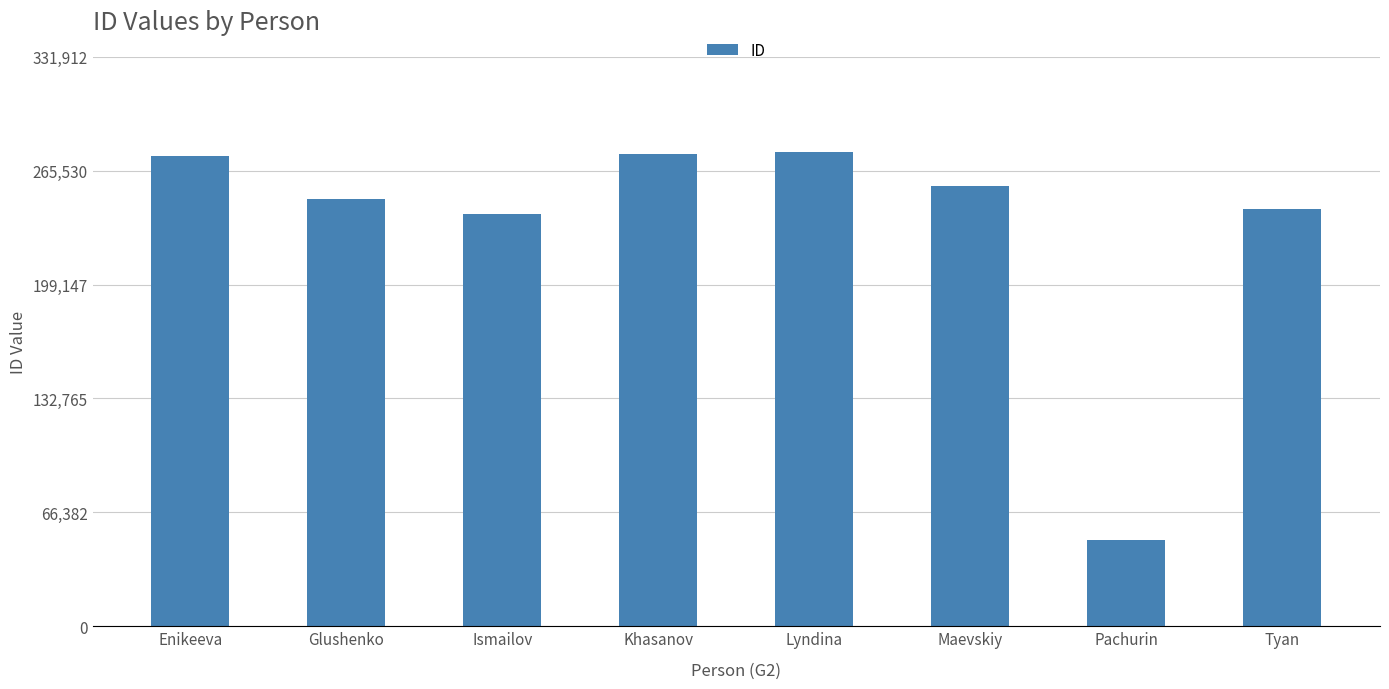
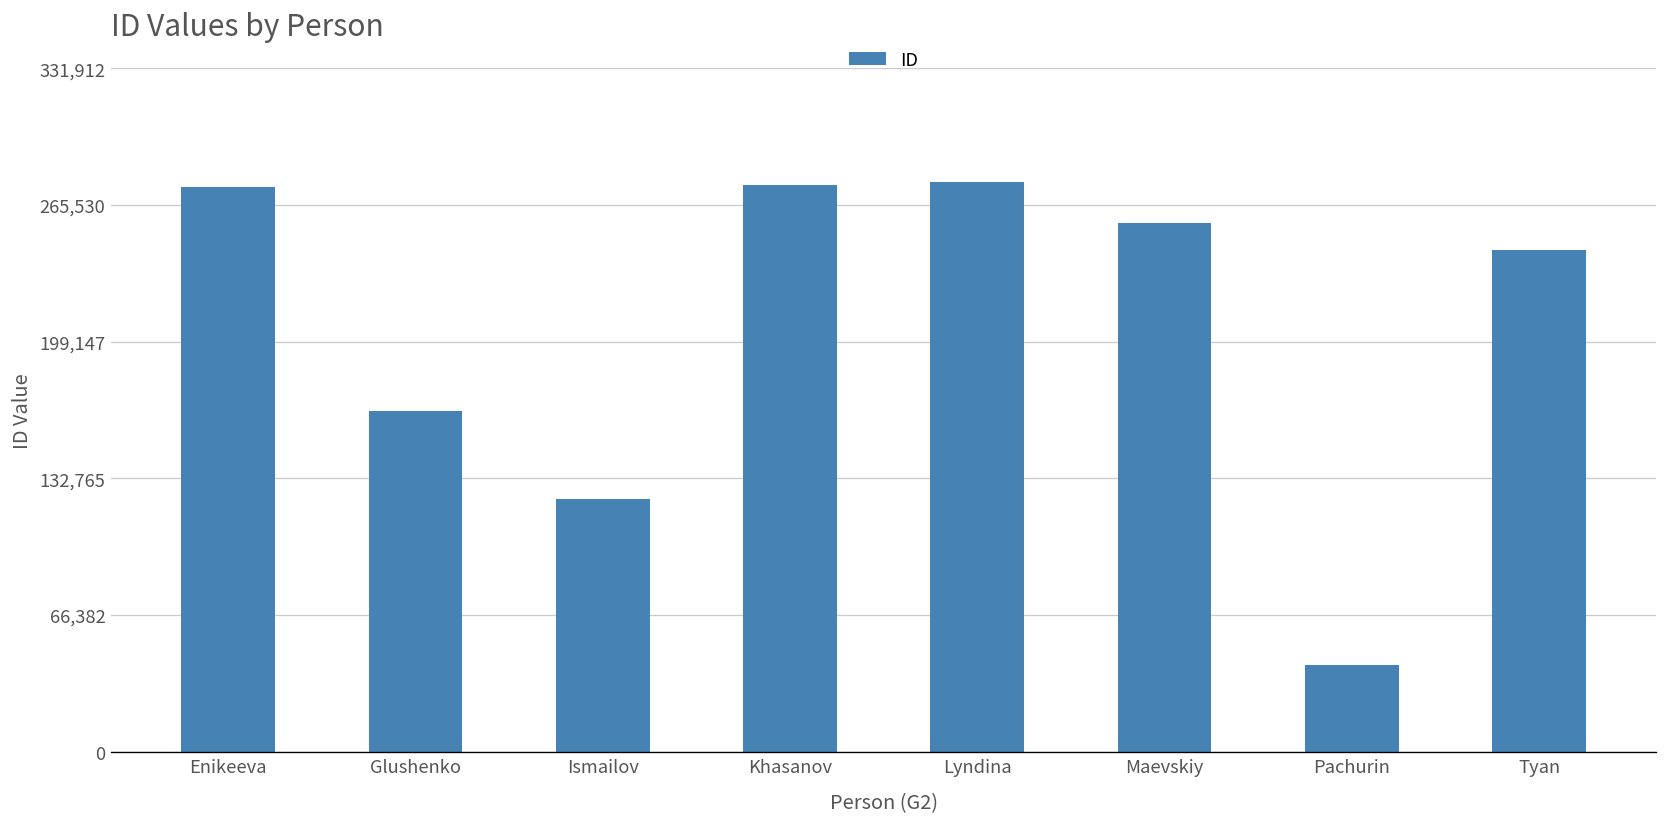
Glushenko: 249,000 -> 165,000
Ismailov: 240,000 -> 123,000
Pachurin: 50,000 -> 42,000
